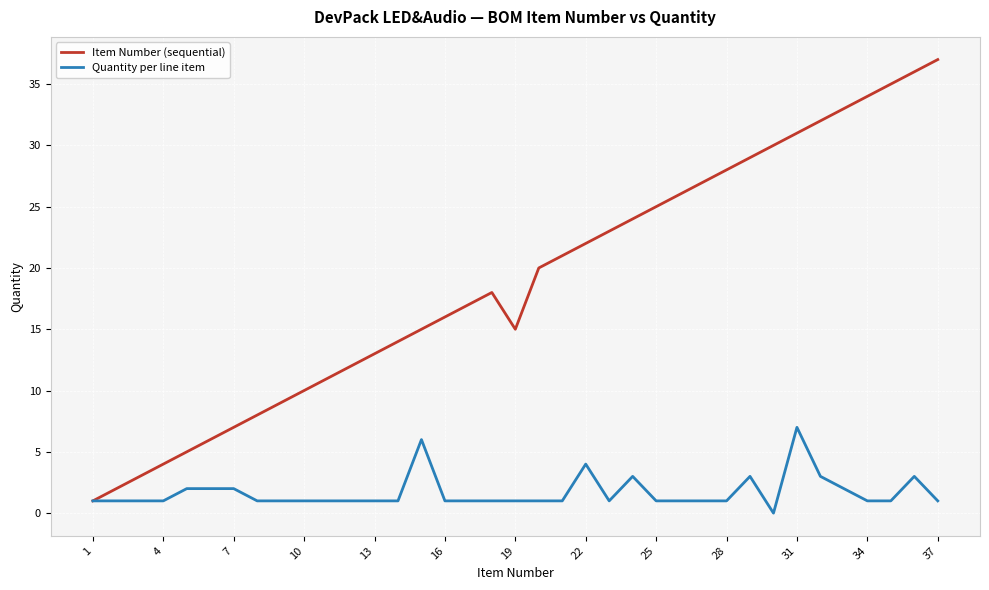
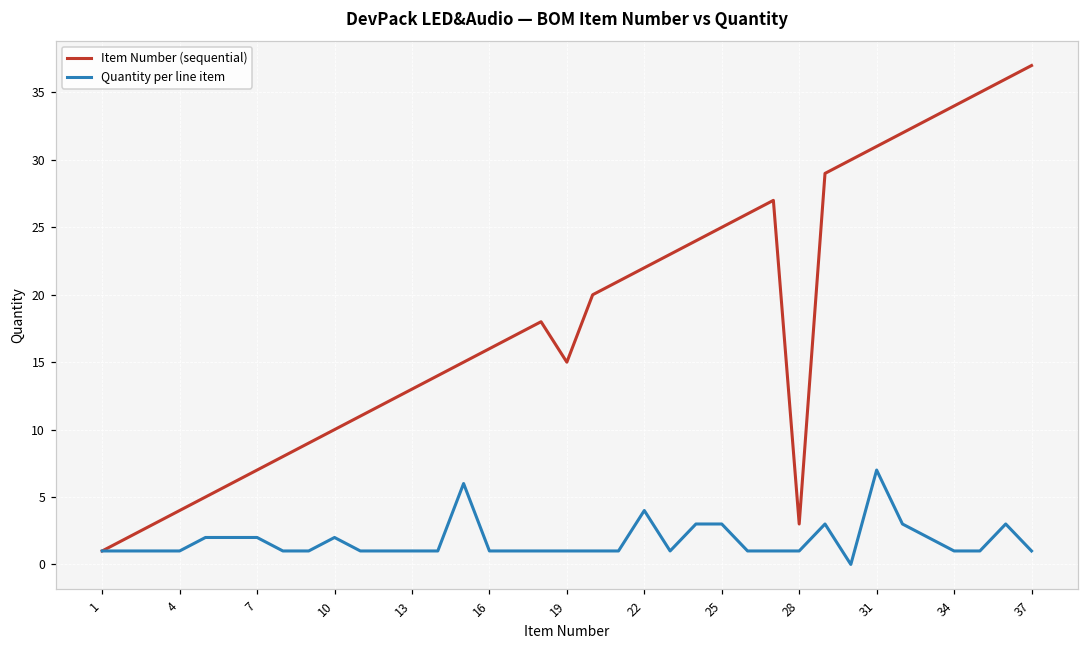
Quantity per line item, 10: 1 -> 2
Quantity per line item, 25: 1 -> 3
Item Number (sequential), 28: 28 -> 3
